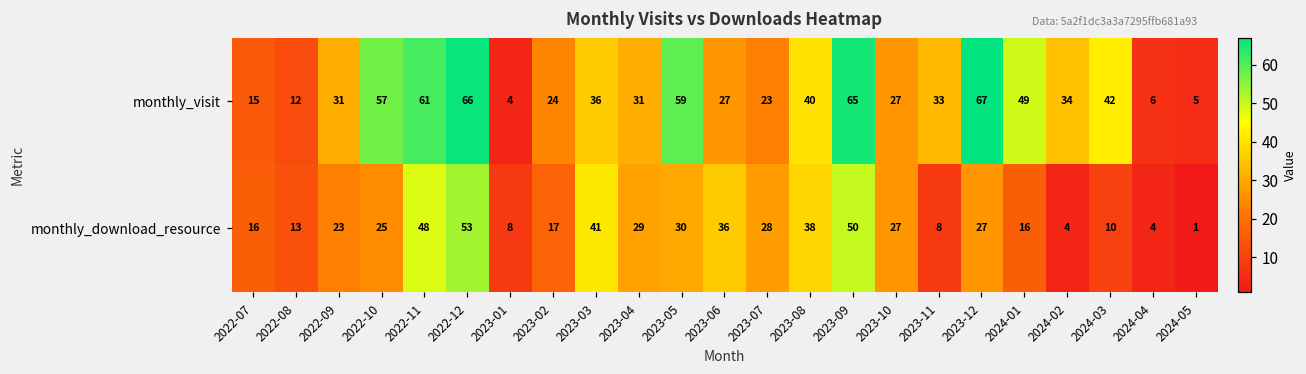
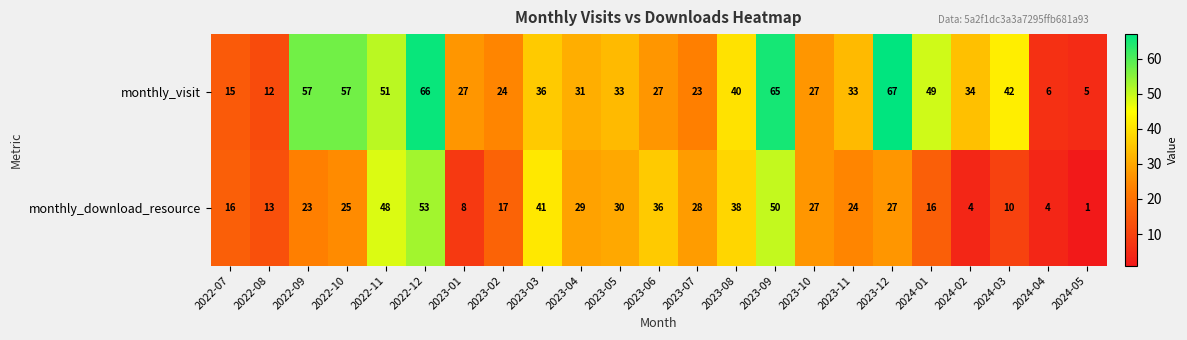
monthly_visit, 2022-09: 31 -> 57
monthly_visit, 2022-11: 61 -> 51
monthly_visit, 2023-01: 4 -> 27
monthly_visit, 2023-05: 59 -> 33
monthly_download_resource, 2023-11: 8 -> 24
